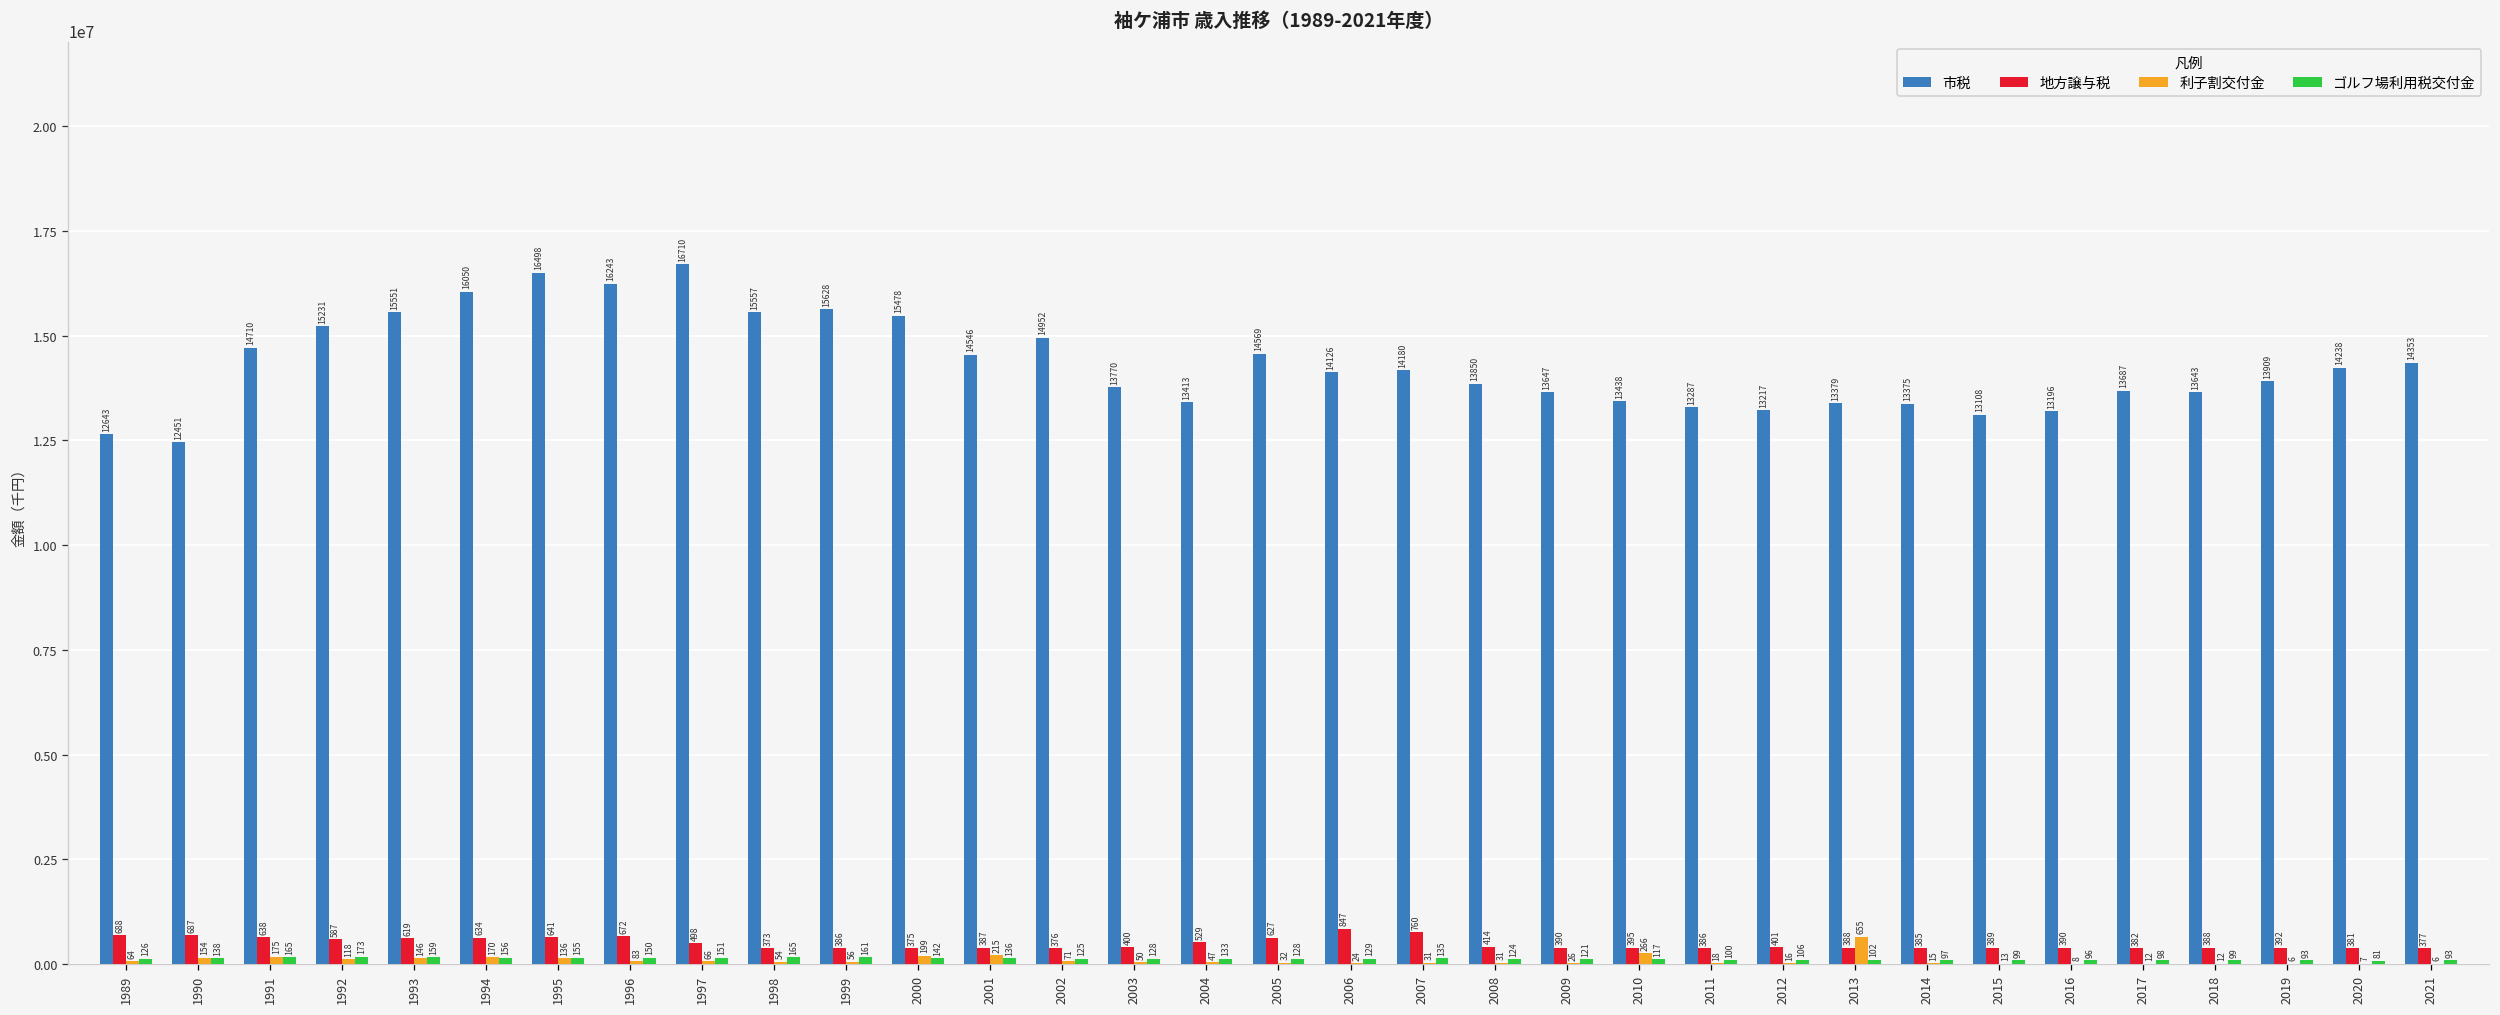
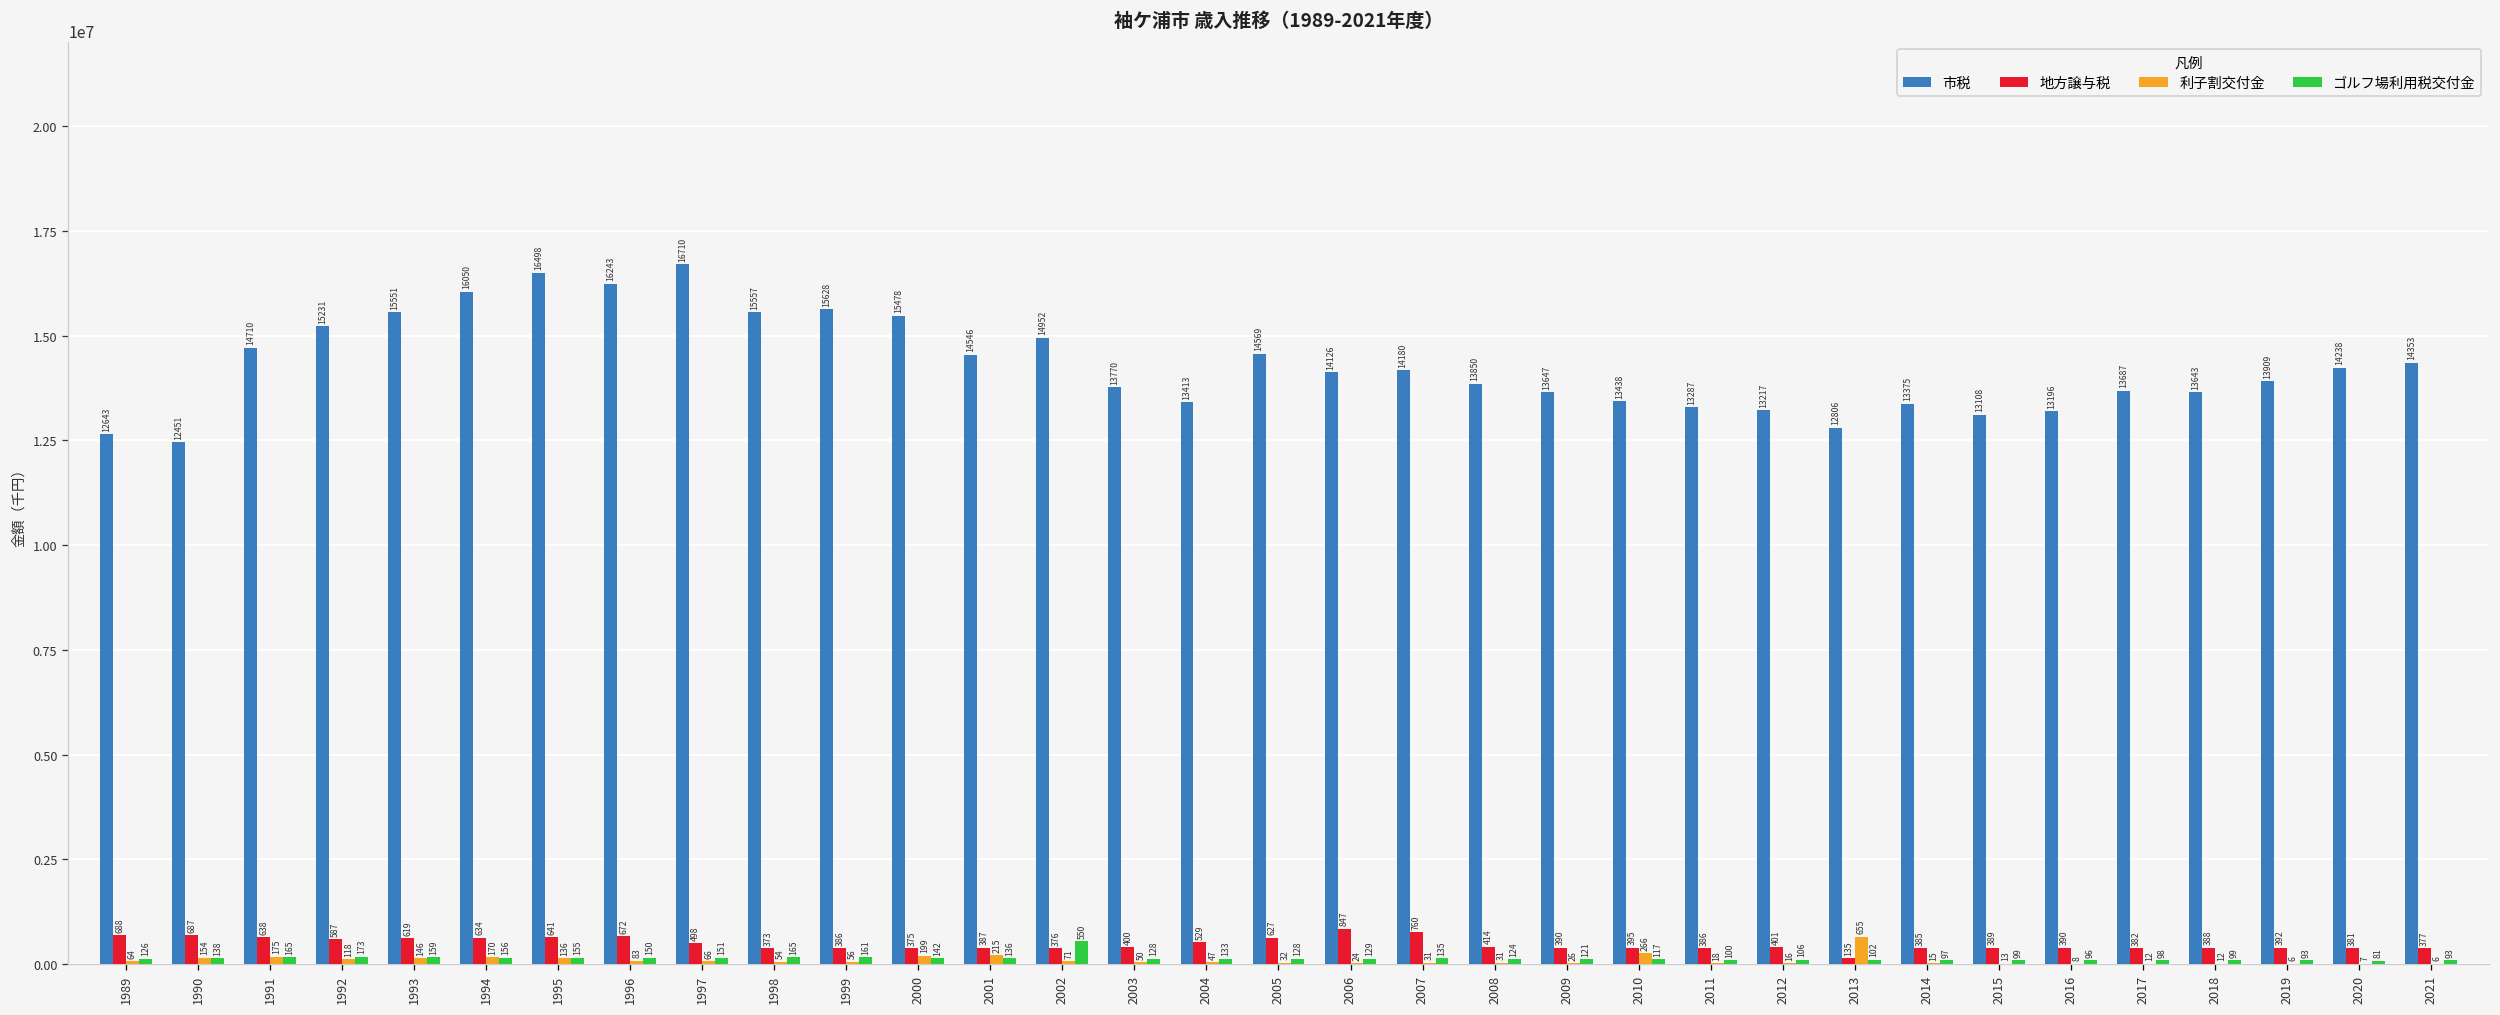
ゴルフ場利用税交付金, 2002: 125 -> 550
市税, 2013: 13379 -> 12806
地方譲与税, 2013: 388 -> 135
